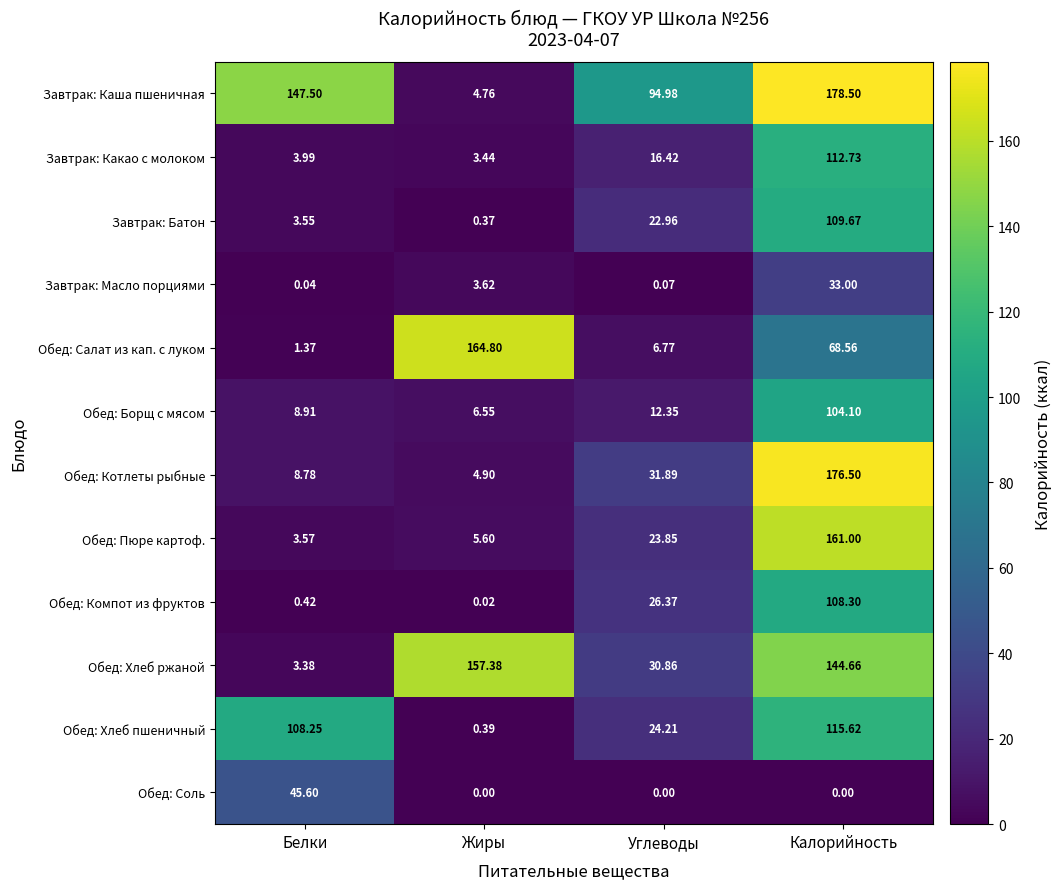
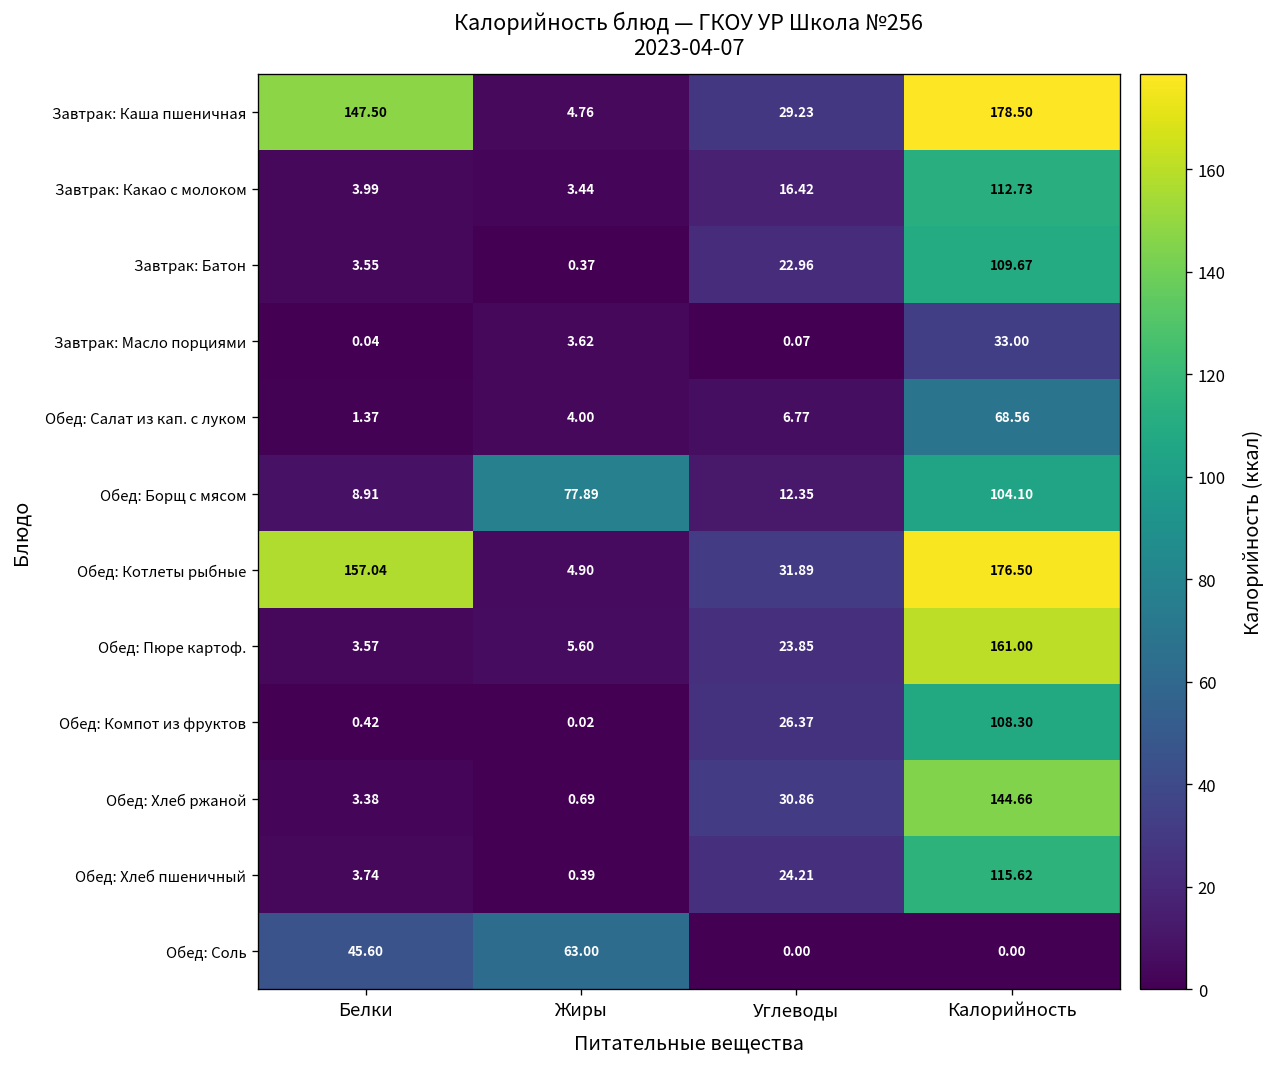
Завтрак: Каша пшеничная, Углеводы: 94.98 -> 29.23
Обед: Салат из кап. с луком, Жиры: 164.80 -> 4.00
Обед: Борщ с мясом, Жиры: 6.55 -> 77.89
Обед: Котлеты рыбные, Белки: 8.78 -> 157.04
Обед: Хлеб ржаной, Жиры: 157.38 -> 0.69
Обед: Хлеб пшеничный, Белки: 108.25 -> 3.74
Обед: Соль, Жиры: 0.00 -> 63.00
